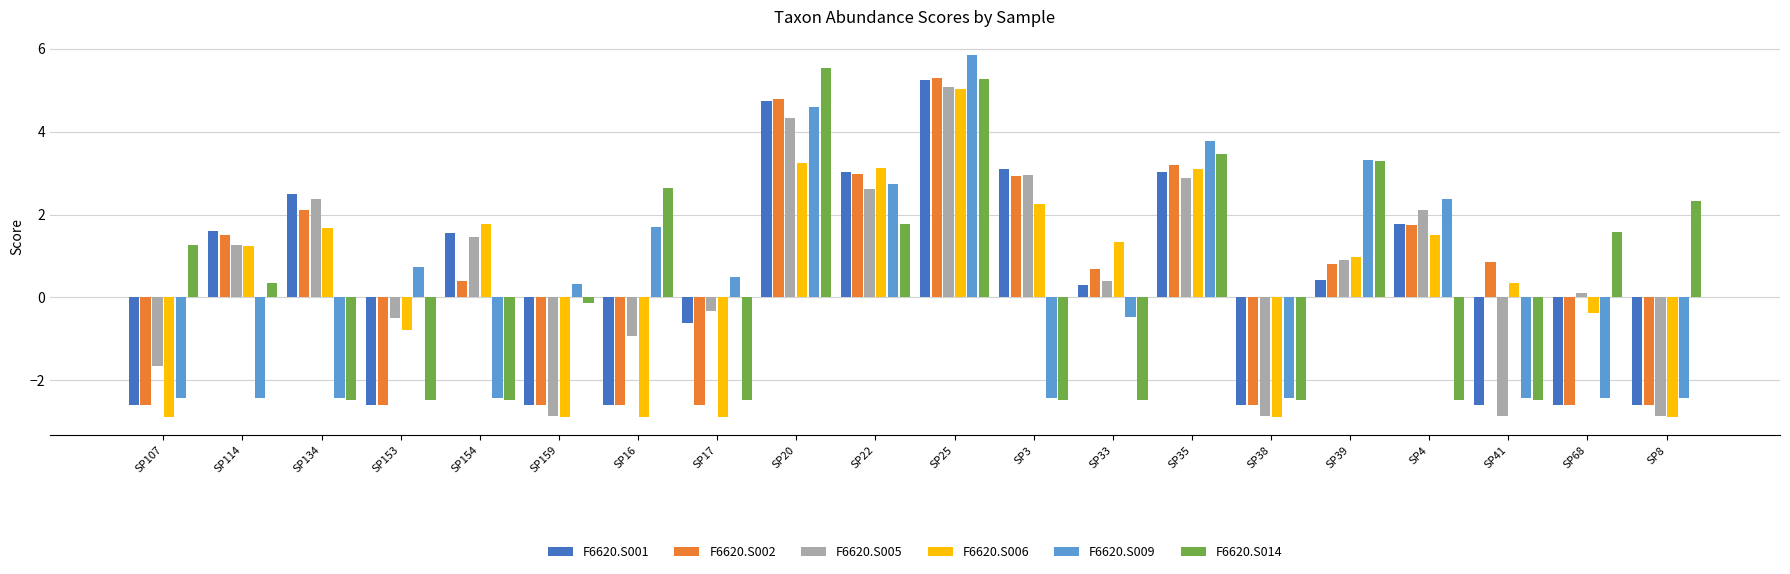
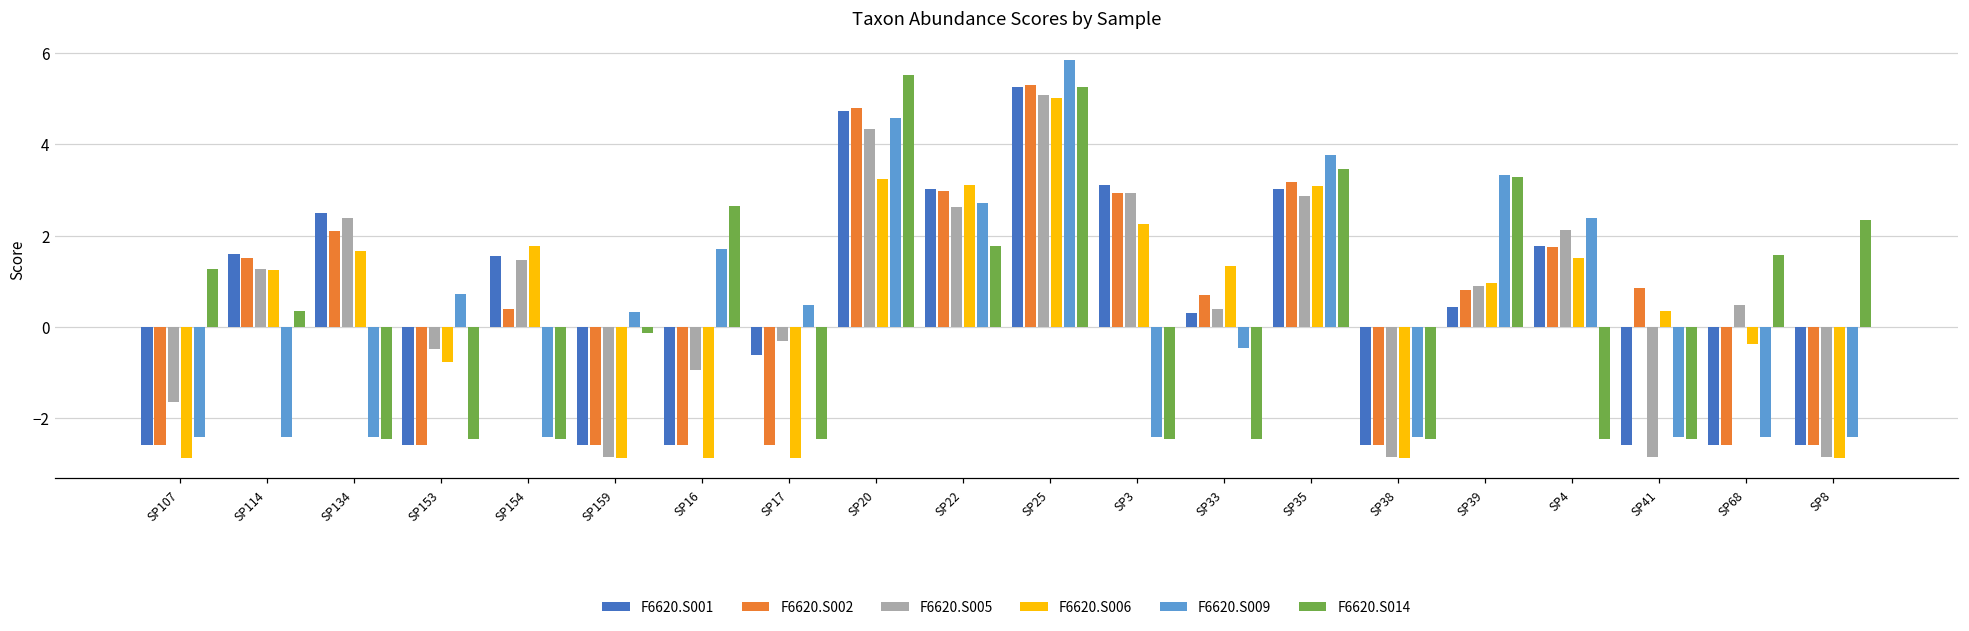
F6620.S005, SP68: 0.1 -> 0.5
